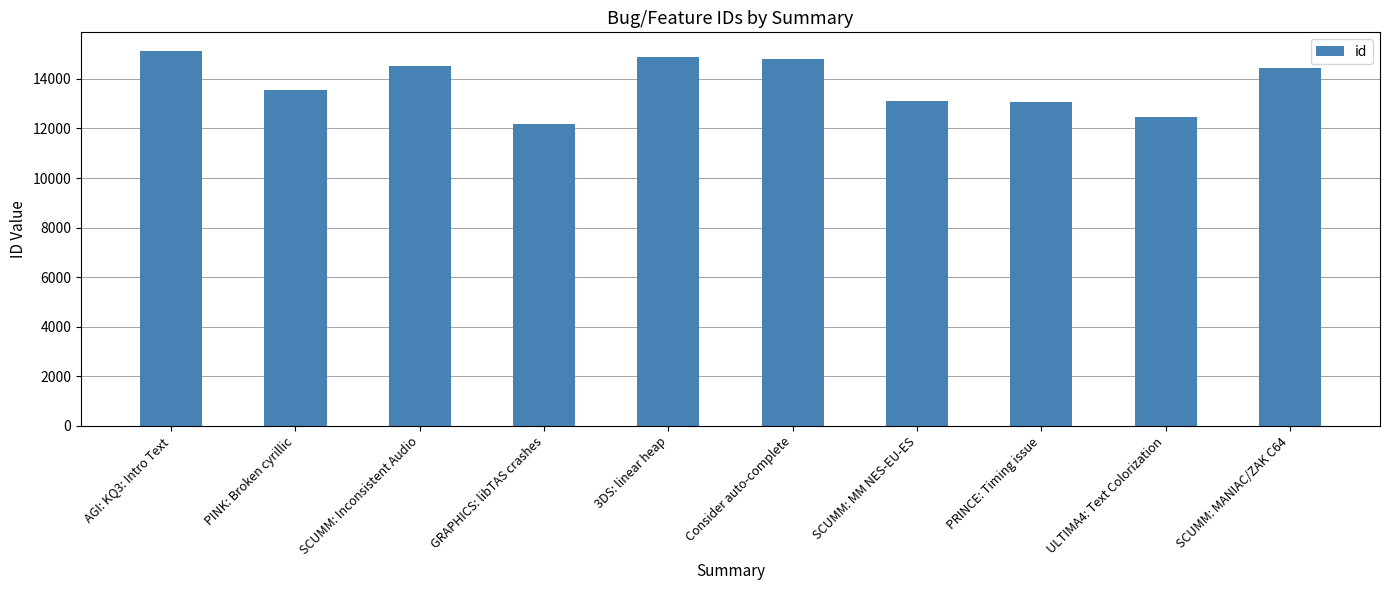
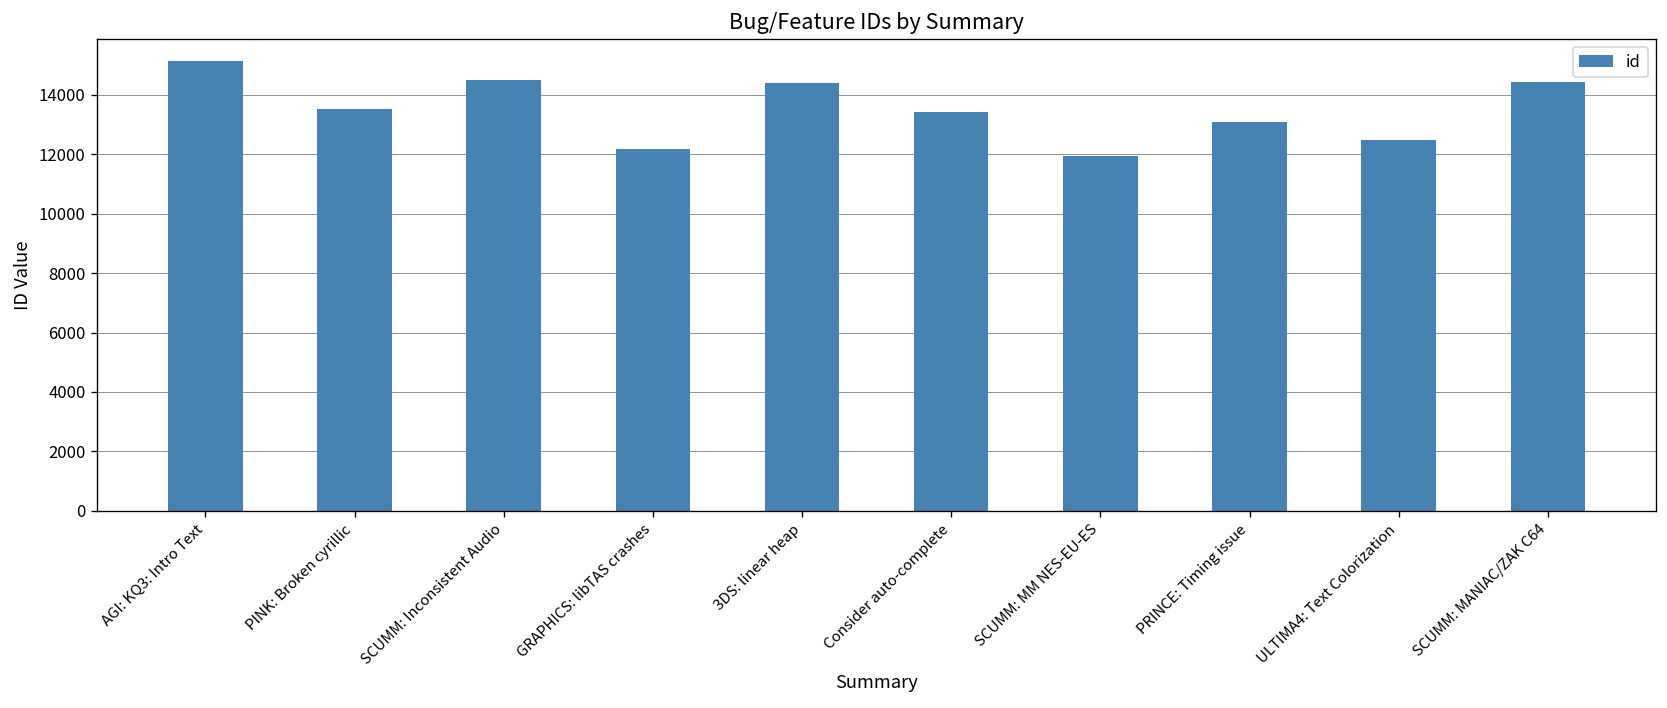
3DS: linear heap: 14900 -> 14400
Consider auto-complete: 14800 -> 13400
SCUMM: MM NES-EU-ES: 13100 -> 11900
